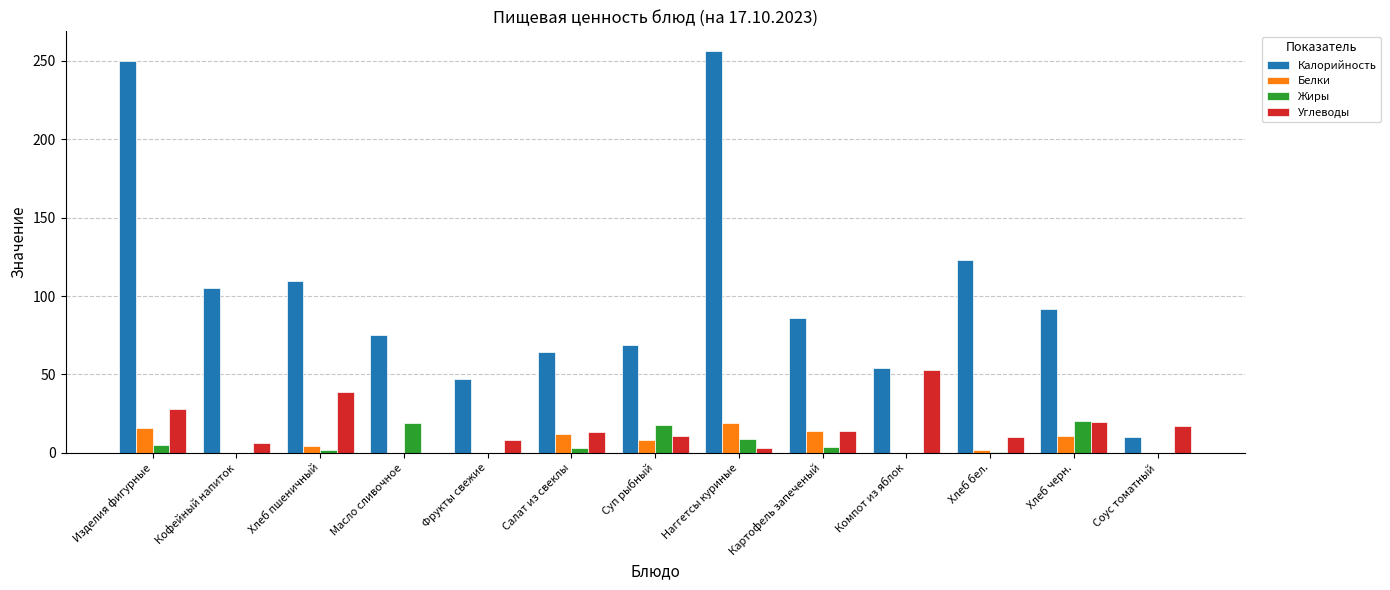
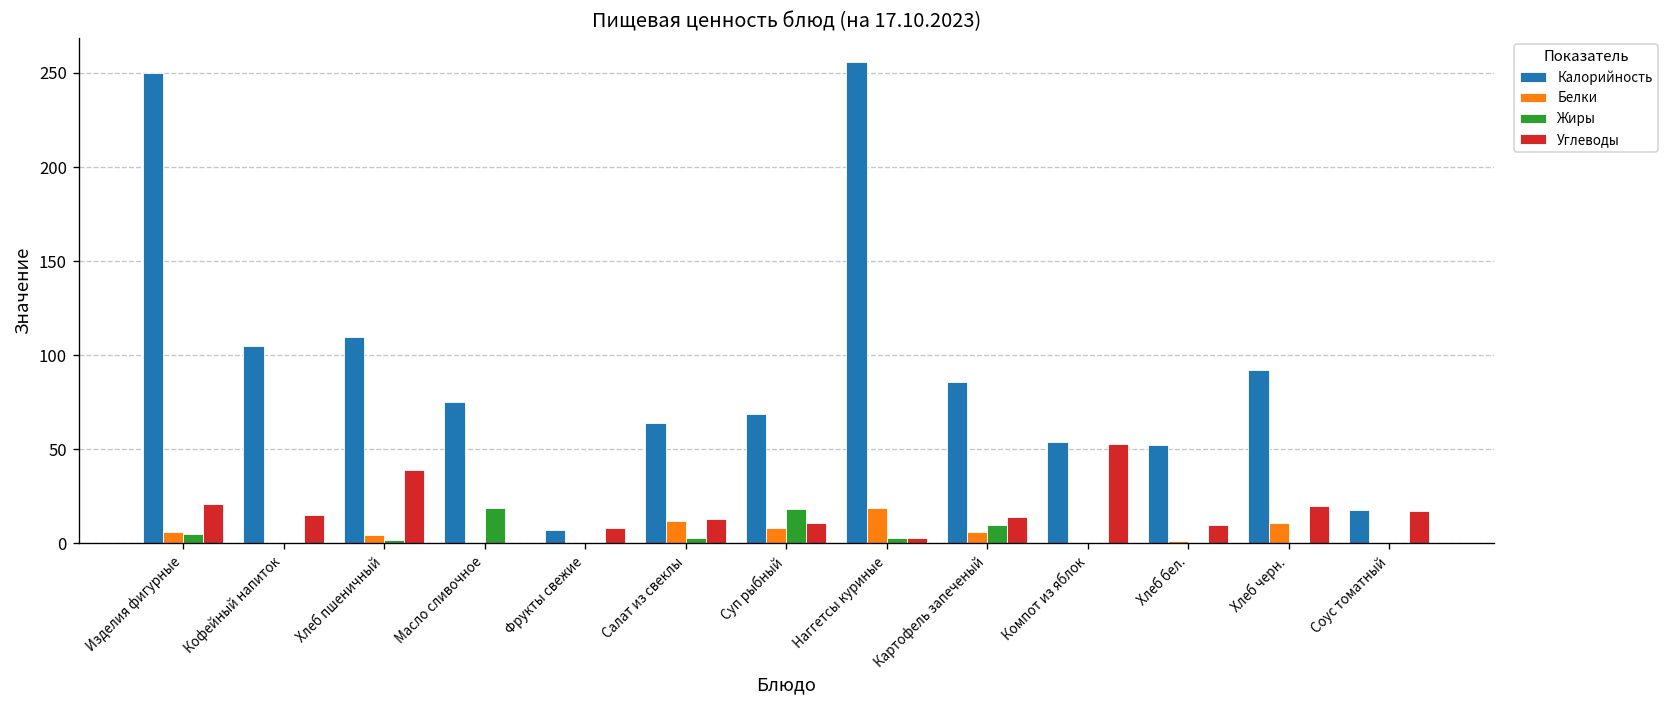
Белки, Изделия фигурные: 16 -> 6
Углеводы, Изделия фигурные: 28 -> 21
Углеводы, Кофейный напиток: 6 -> 15
Калорийность, Фрукты свежие: 47 -> 7
Жиры, Наггетсы куриные: 9 -> 3
Белки, Картофель запеченый: 14 -> 6
Жиры, Картофель запеченый: 4 -> 10
Калорийность, Хлеб бел.: 123 -> 52
Жиры, Хлеб черн.: 20 -> 0
Калорийность, Соус томатный: 10 -> 18
